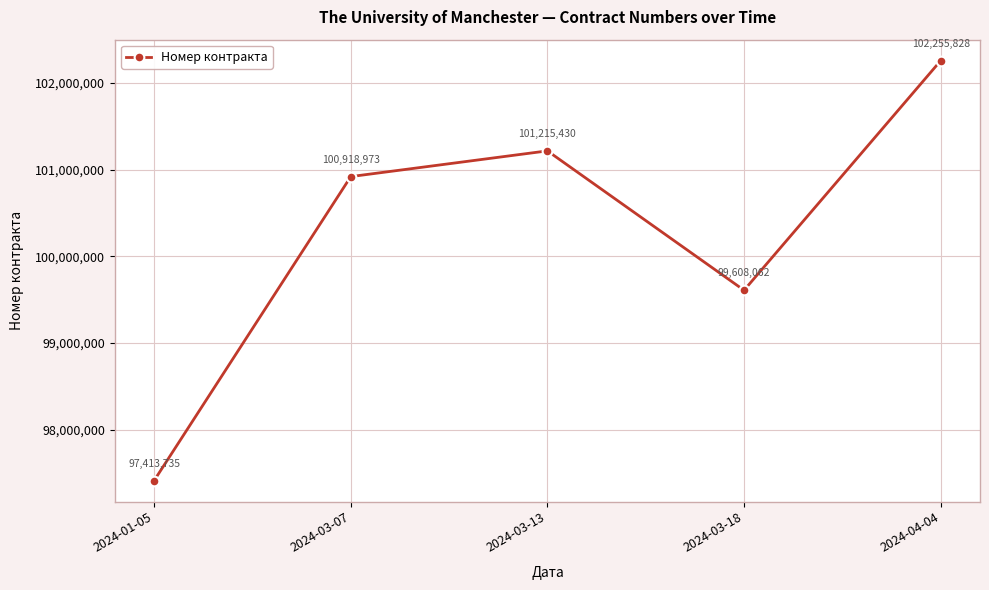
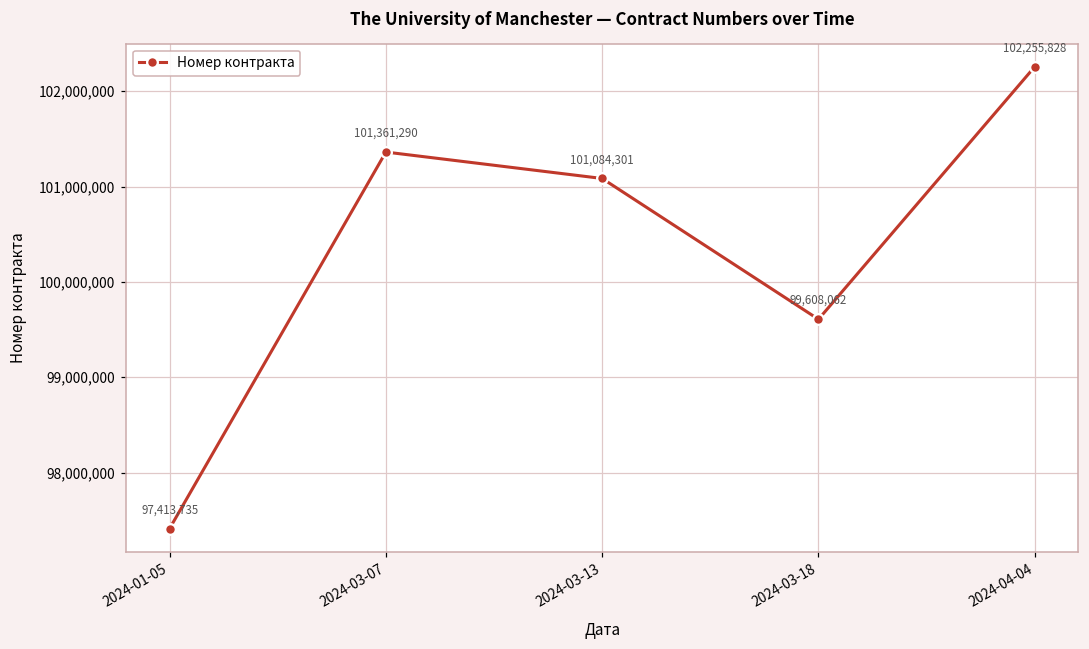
2024-03-07: 100,918,973 -> 101,361,290
2024-03-13: 101,215,430 -> 101,084,301
